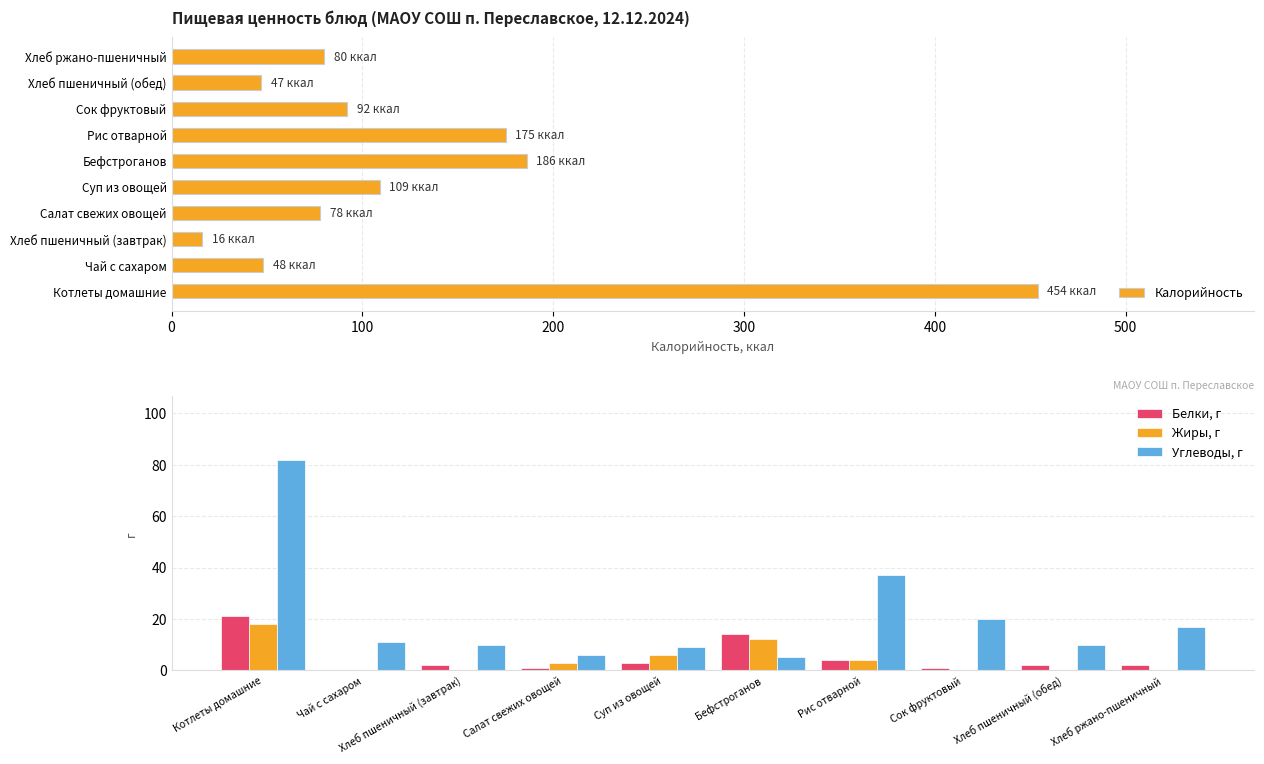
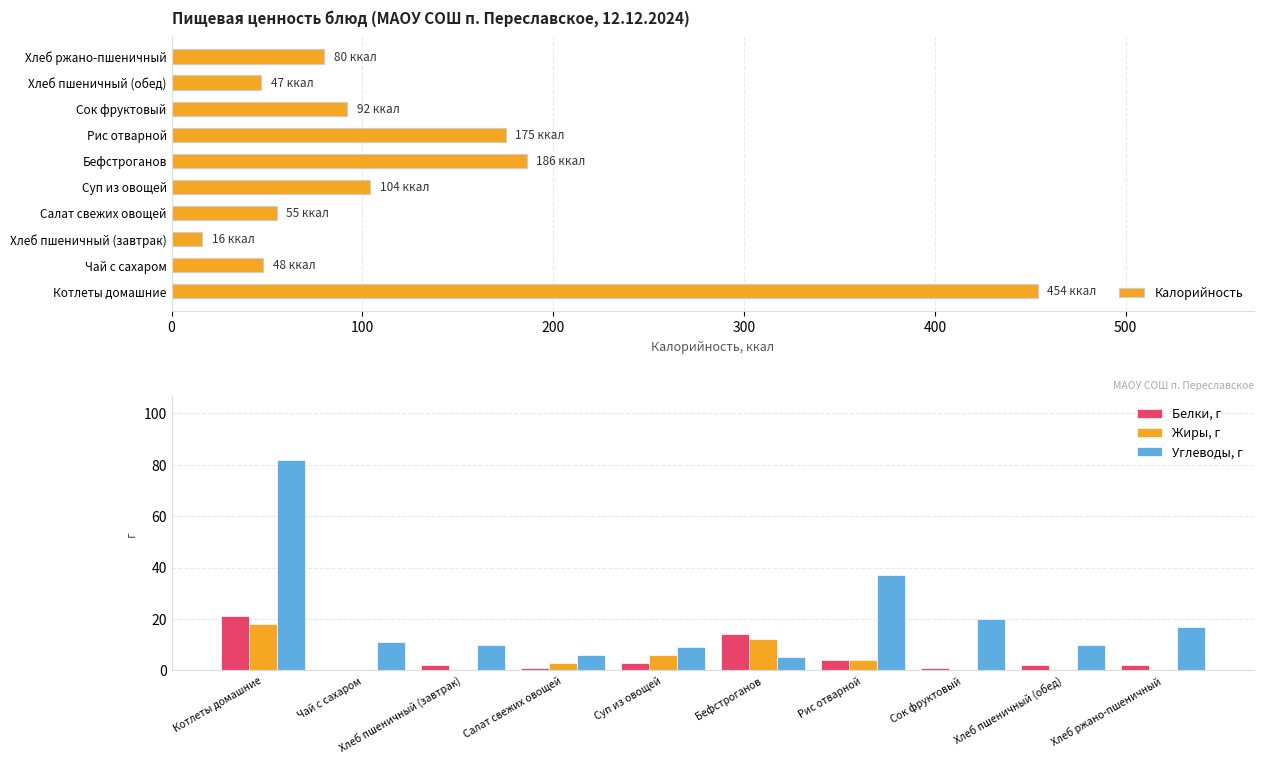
Пищевая ценность блюд (МАОУ СОШ п. Переславское, 12.12.2024), Суп из овощей: 109 -> 104
Пищевая ценность блюд (МАОУ СОШ п. Переславское, 12.12.2024), Салат свежих овощей: 78 -> 55
